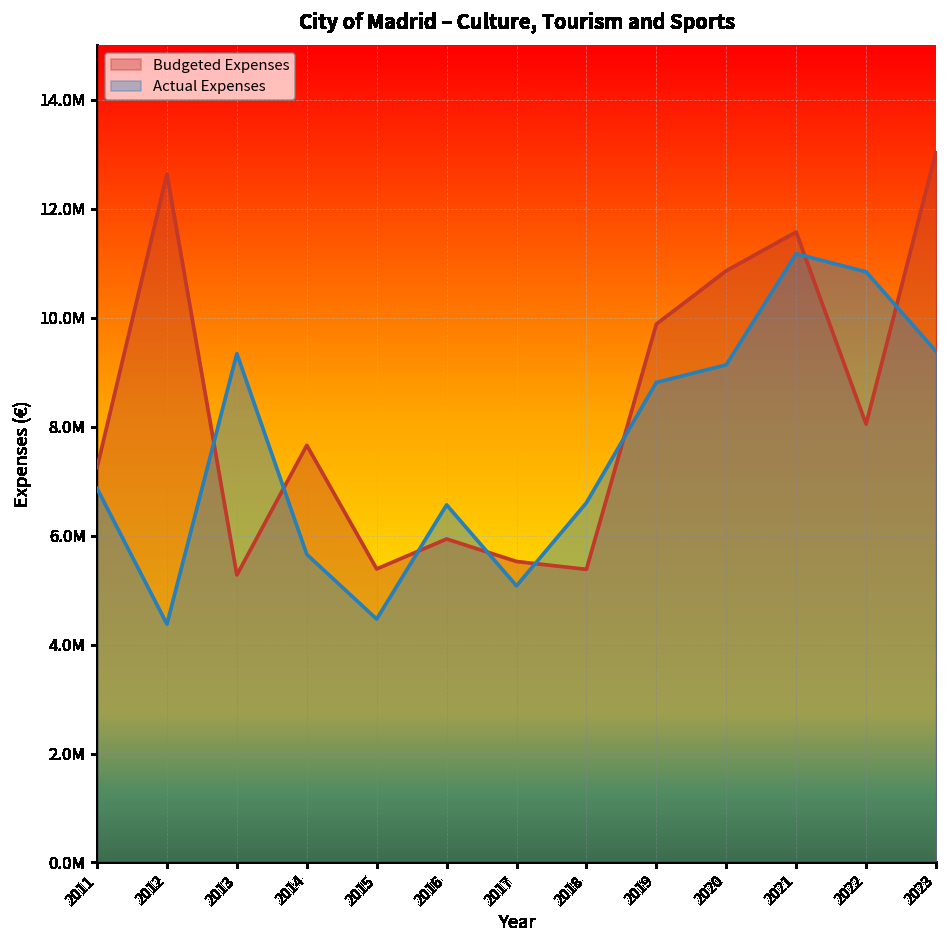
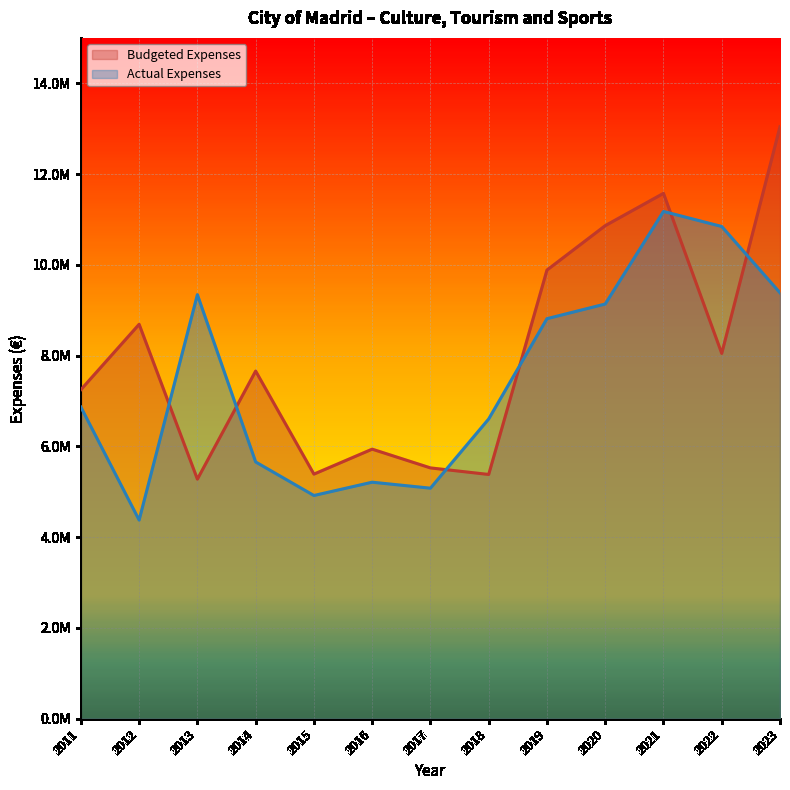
Budgeted Expenses, 2012: 12600000 -> 8700000
Actual Expenses, 2015: 4500000 -> 4900000
Actual Expenses, 2016: 6600000 -> 5200000
